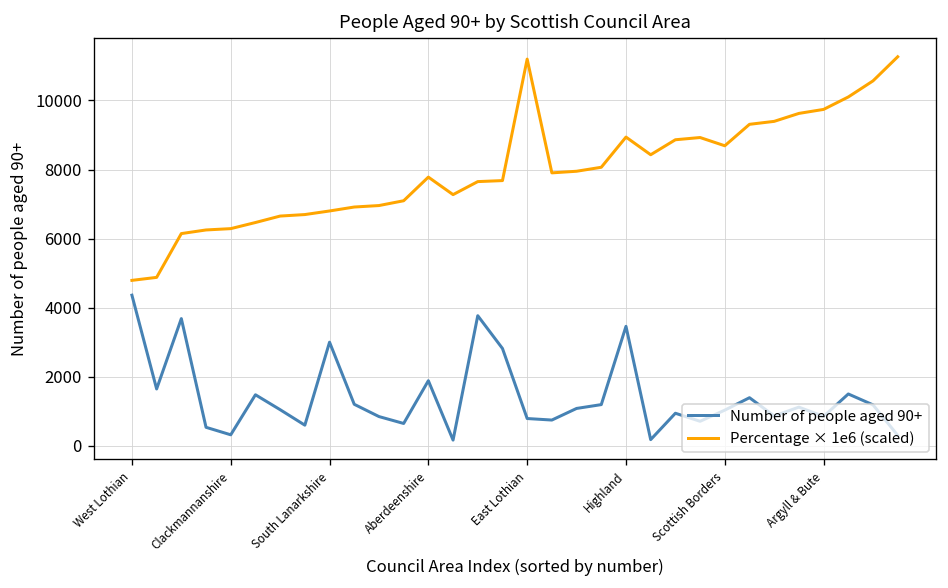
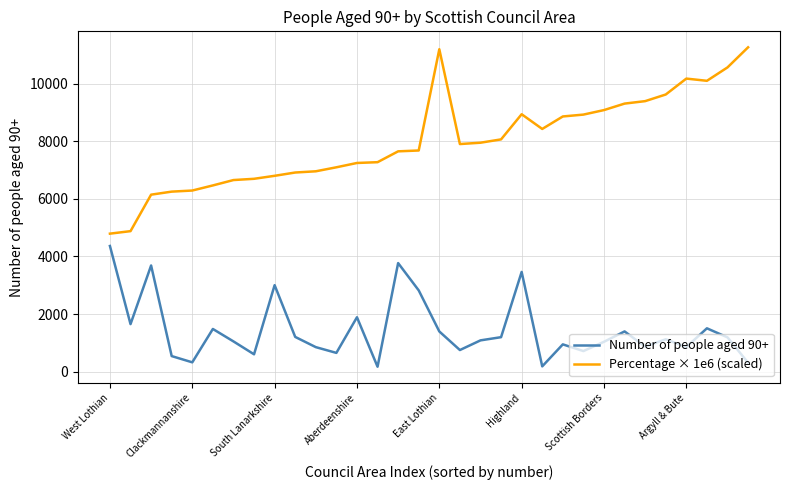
Percentage × 1e6 (scaled), Aberdeenshire: 7800 -> 7200
Number of people aged 90+, East Lothian: 800 -> 1400
Percentage × 1e6 (scaled), Scottish Borders: 8700 -> 9100
Percentage × 1e6 (scaled), Argyll & Bute: 9700 -> 10200
